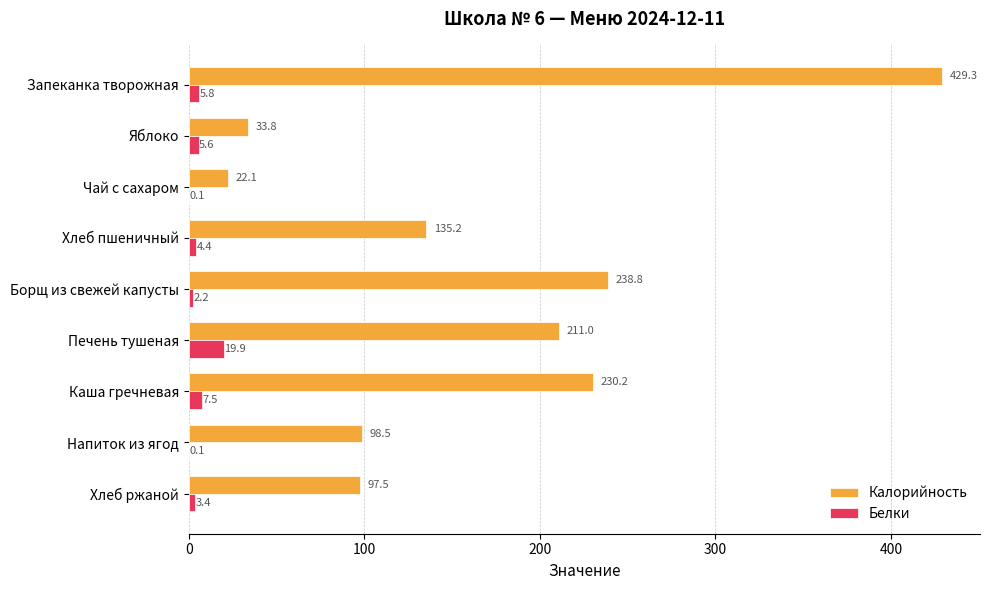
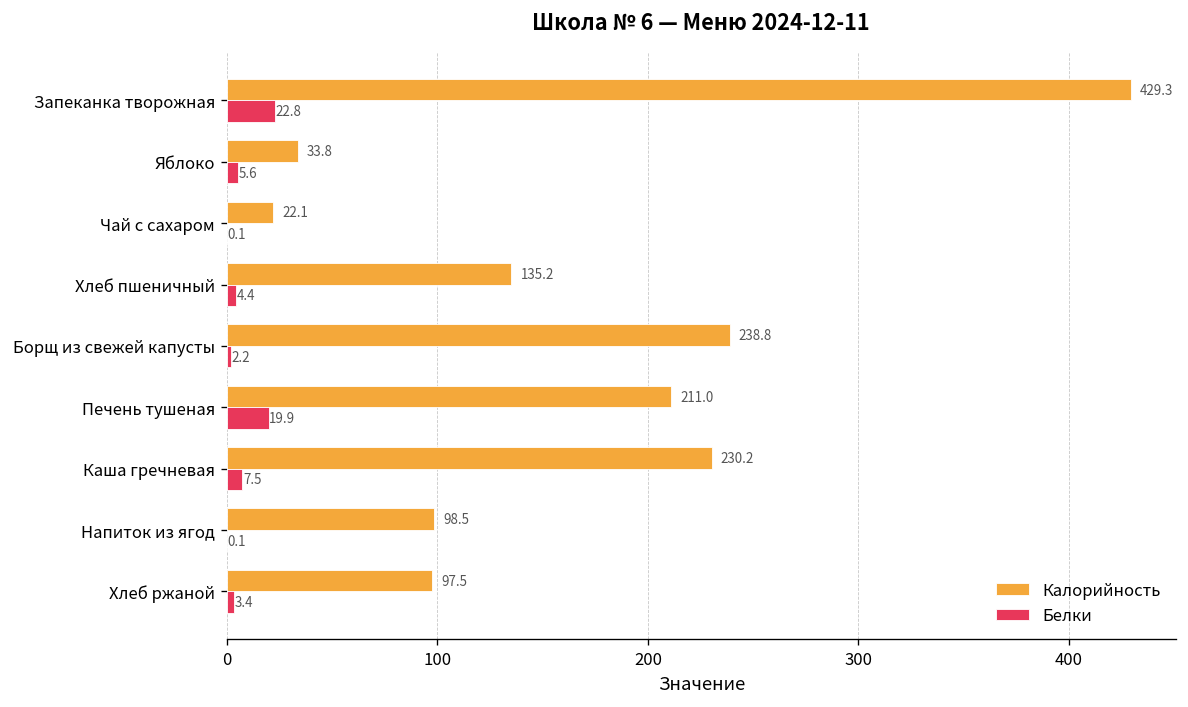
Белки, Запеканка творожная: 5.8 -> 22.8
